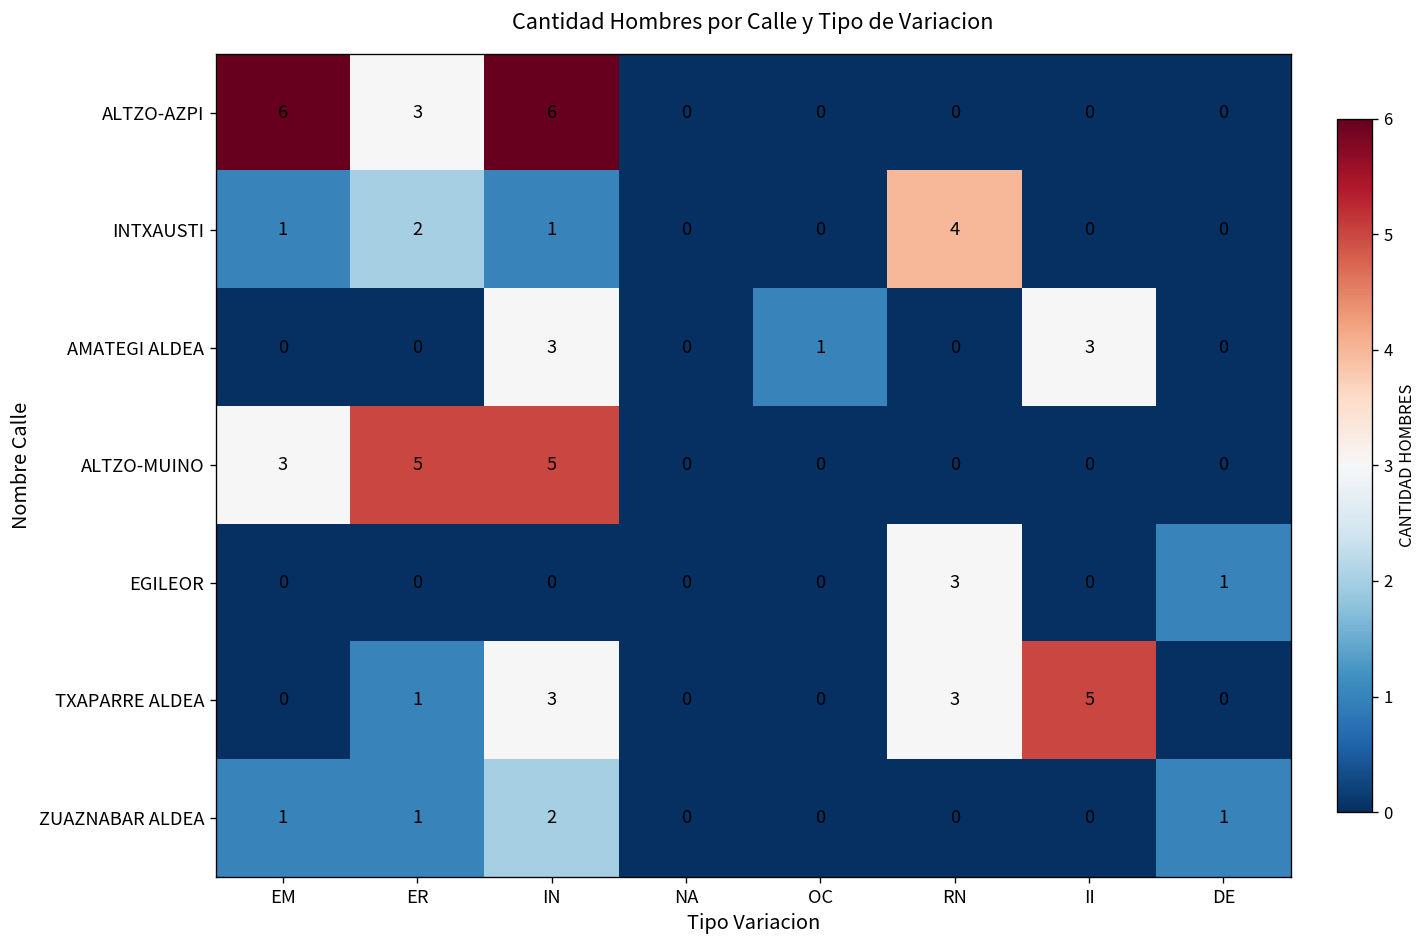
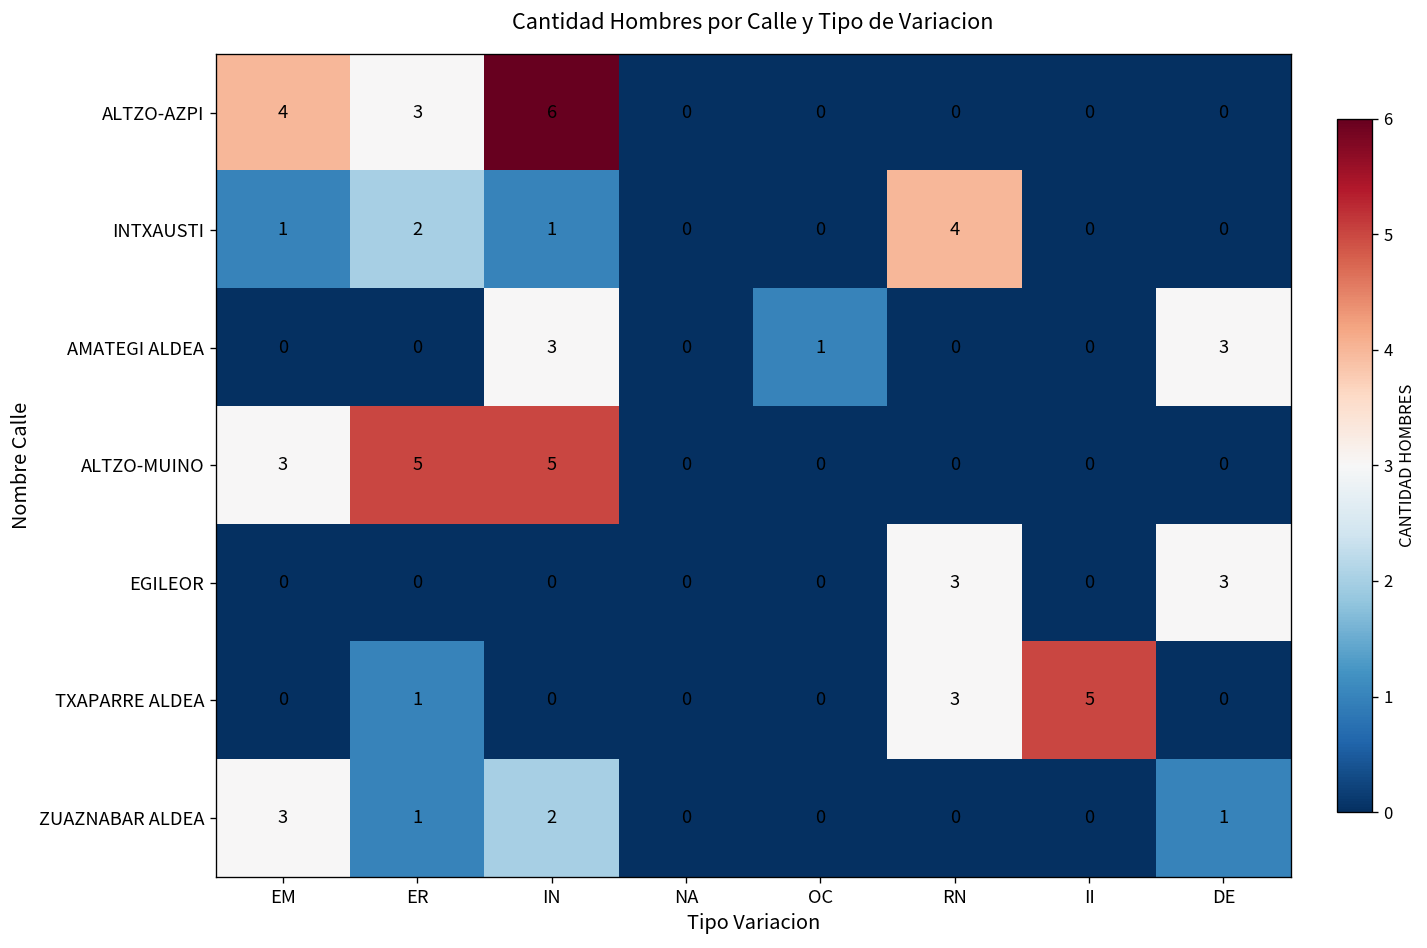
ALTZO-AZPI, EM: 6 -> 4
AMATEGI ALDEA, II: 3 -> 0
AMATEGI ALDEA, DE: 0 -> 3
EGILEOR, DE: 1 -> 3
TXAPARRE ALDEA, IN: 3 -> 0
ZUAZNABAR ALDEA, EM: 1 -> 3
